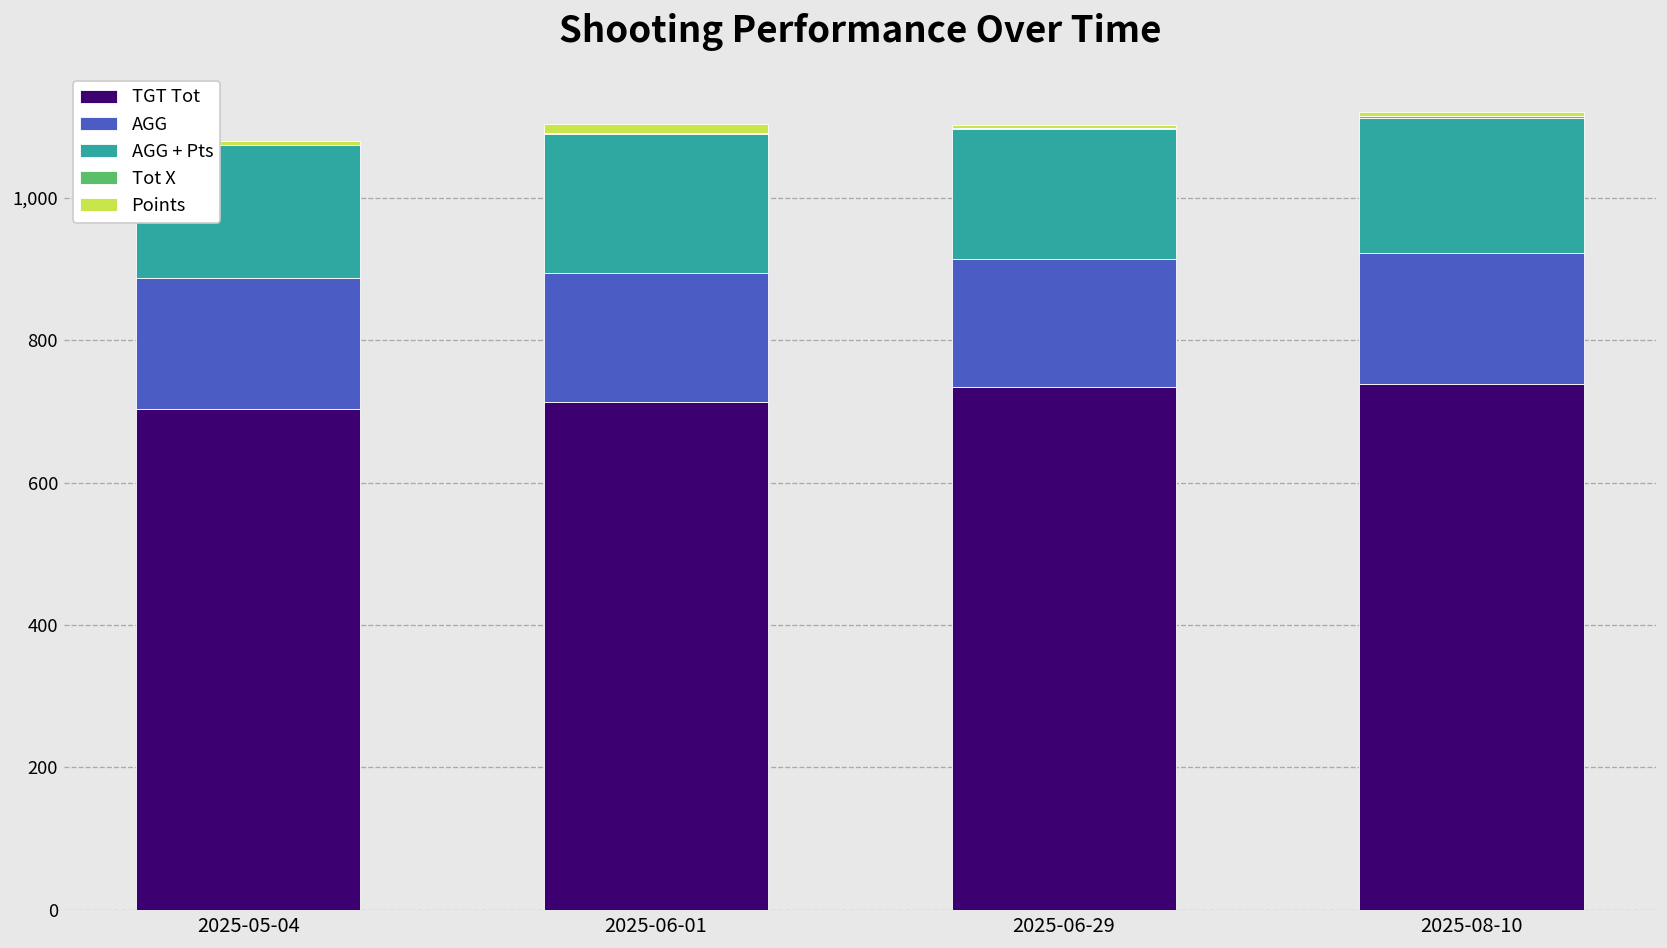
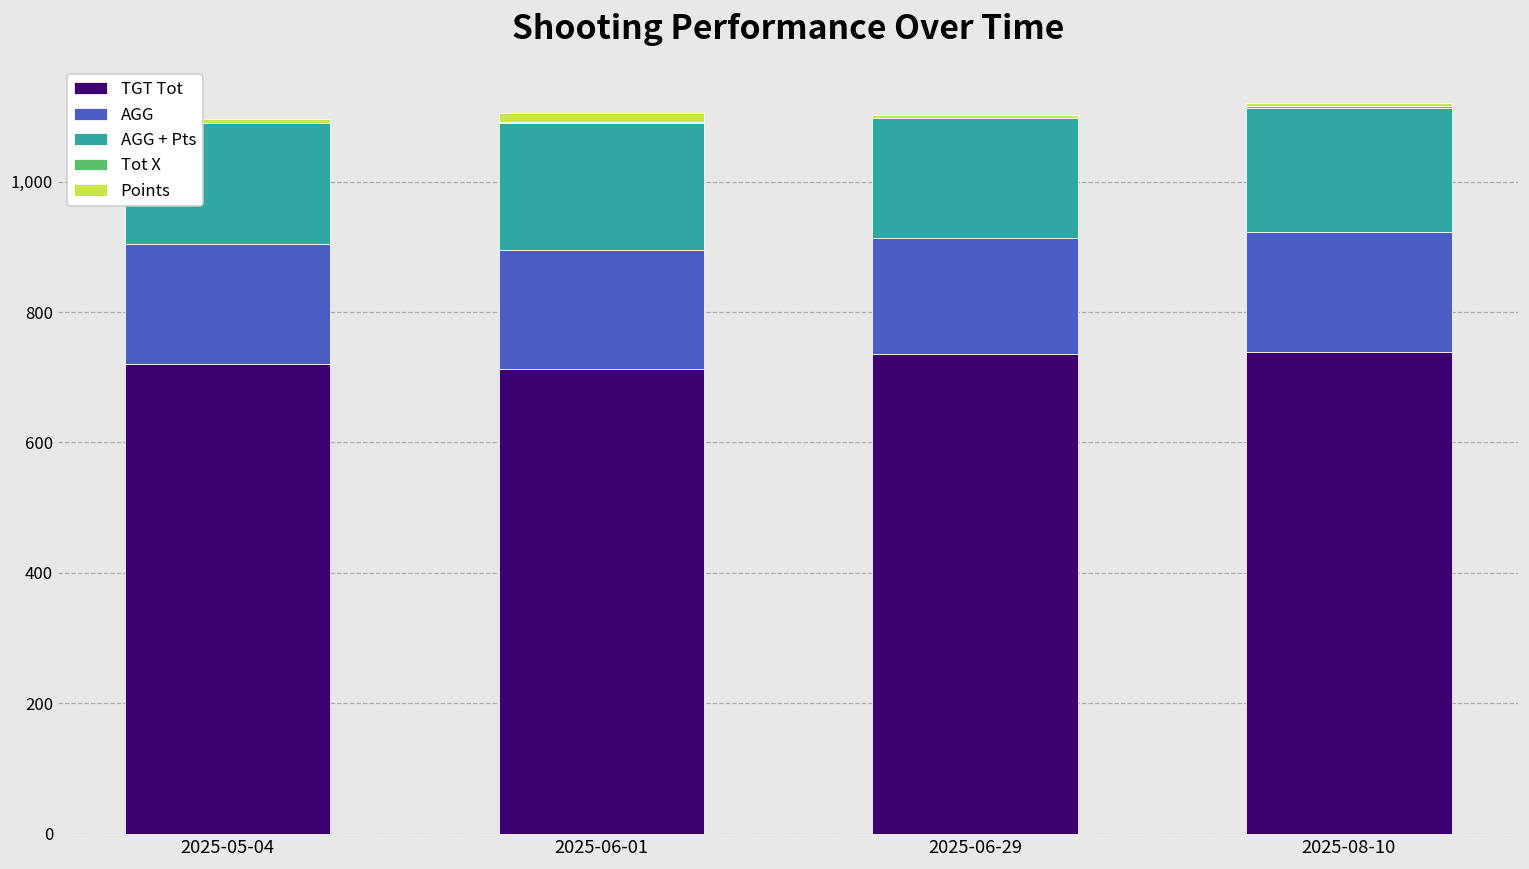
TGT Tot, 2025-05-04: 700 -> 720
